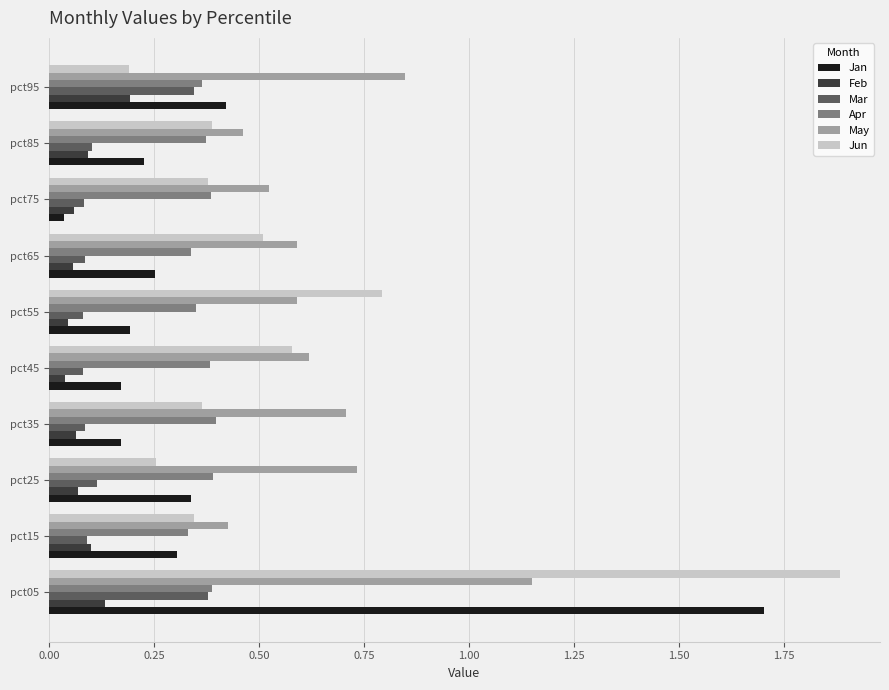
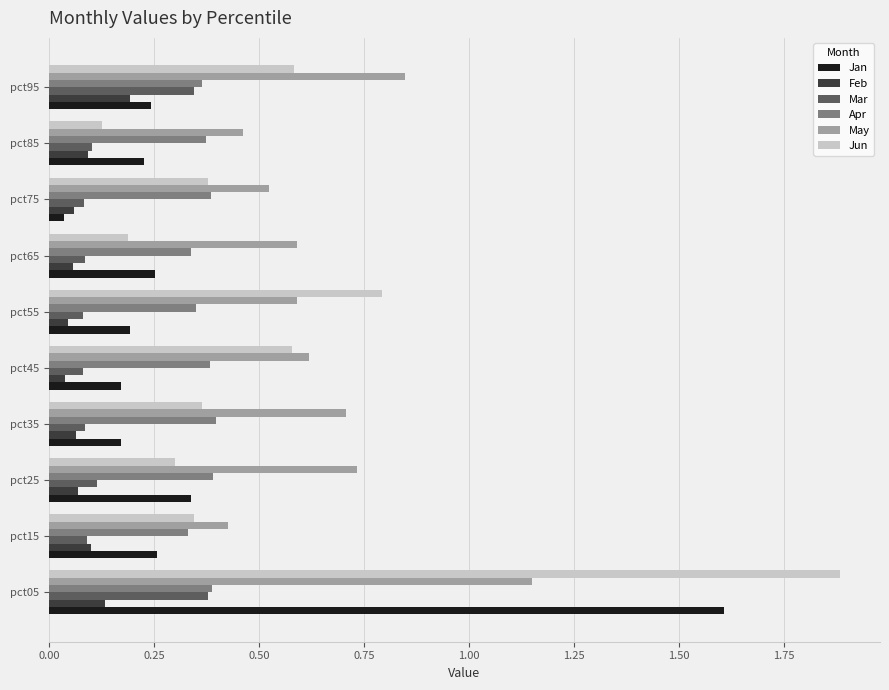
Jun, pct95: 0.19 -> 0.58
Jan, pct95: 0.42 -> 0.24
Jun, pct85: 0.39 -> 0.13
Jun, pct65: 0.51 -> 0.19
Jun, pct25: 0.25 -> 0.30
Jan, pct15: 0.30 -> 0.26
Jan, pct05: 1.70 -> 1.61
